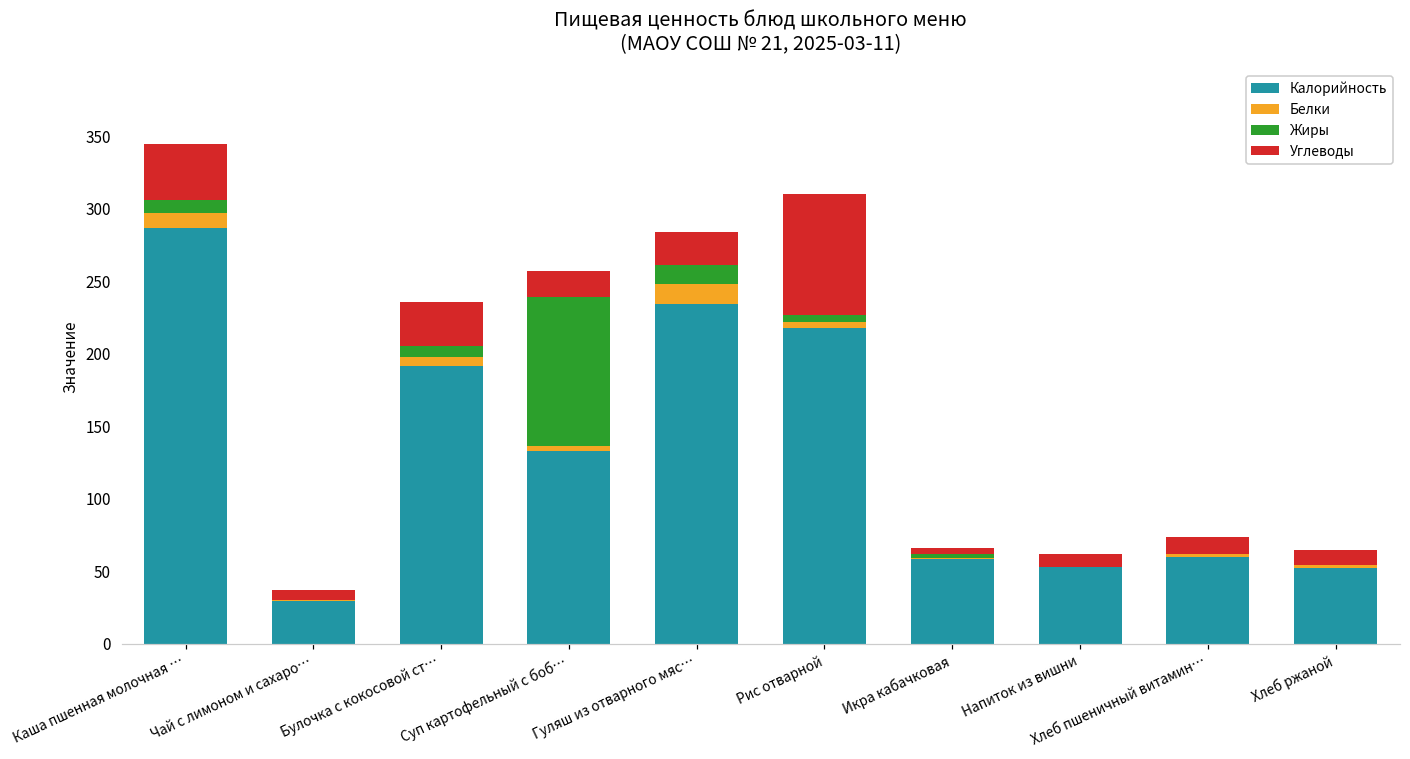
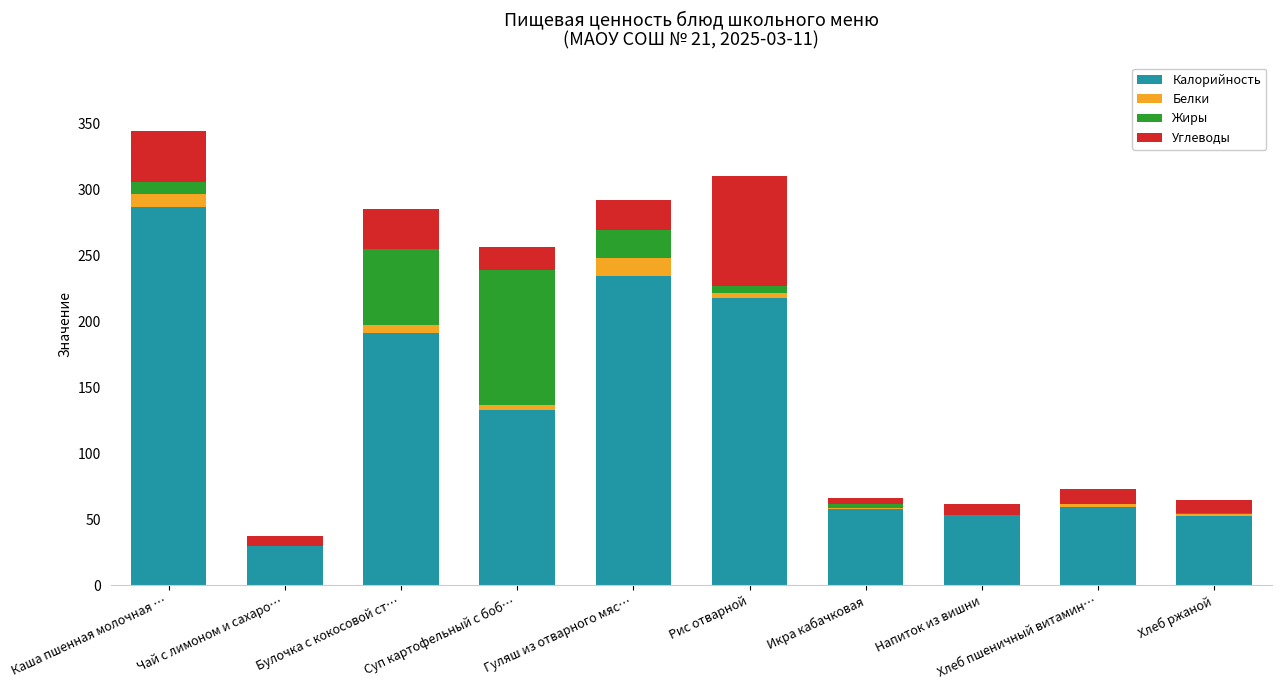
Жиры, Булочка с кокосовой ст…: 7 -> 57
Жиры, Гуляш из отварного мяс…: 13 -> 21
